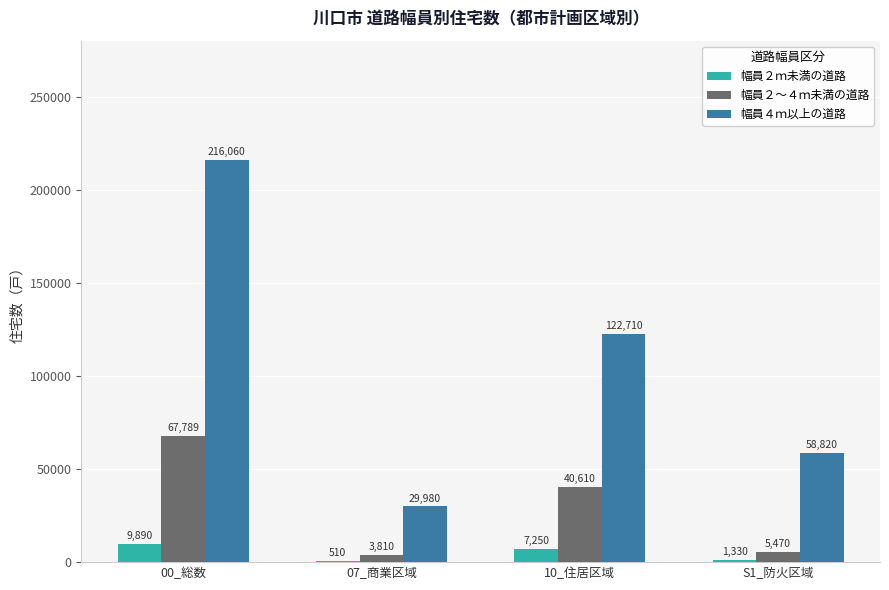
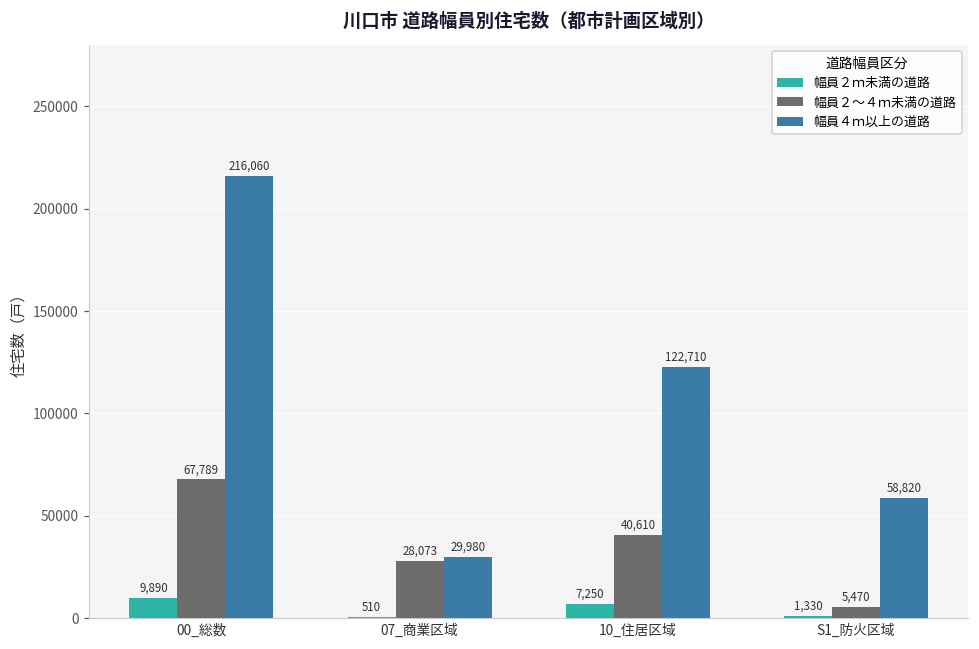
幅員２～４ｍ未満の道路, 07_商業区域: 3,810 -> 28,073
